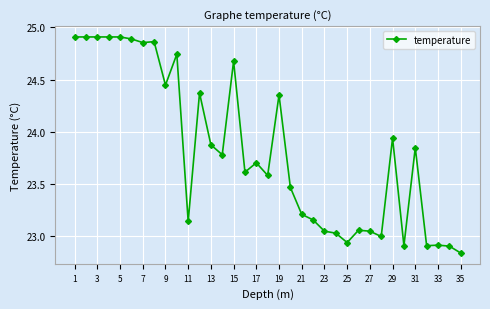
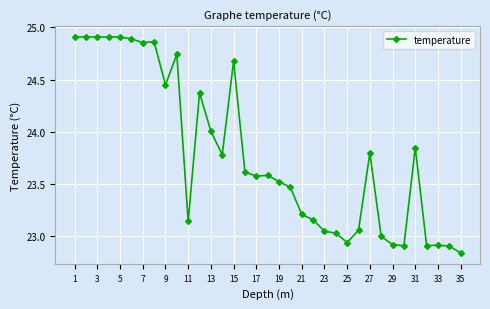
13: 23.88 -> 24.01
17: 23.70 -> 23.58
19: 24.35 -> 23.52
27: 23.05 -> 23.80
29: 23.94 -> 22.92
